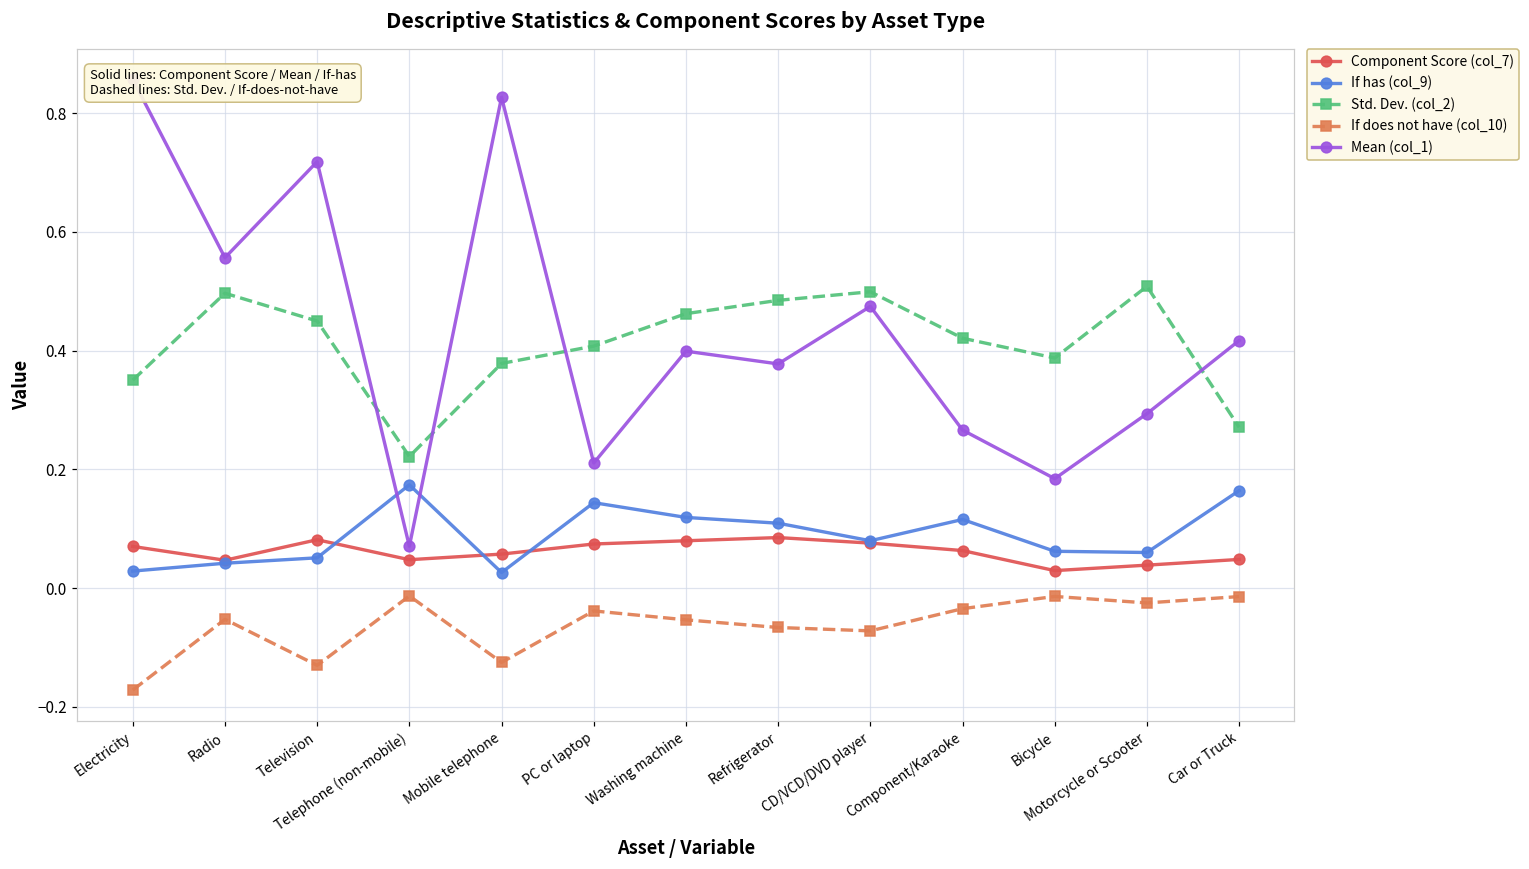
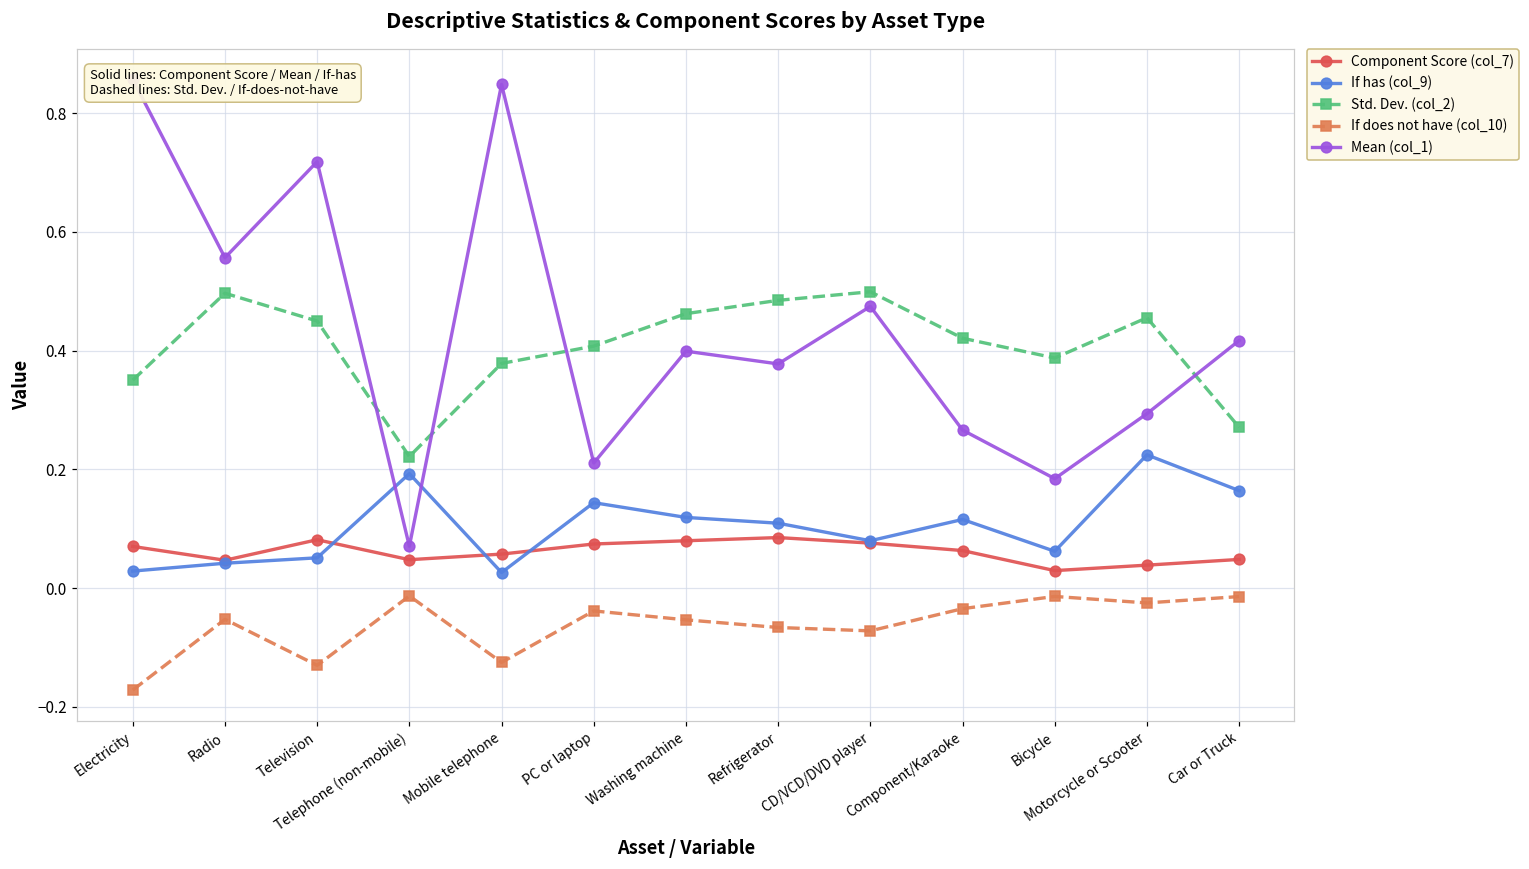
If has (col_9), Telephone (non-mobile): 0.17 -> 0.19
Mean (col_1), Mobile telephone: 0.83 -> 0.85
If has (col_9), Motorcycle or Scooter: 0.06 -> 0.22
Std. Dev. (col_2), Motorcycle or Scooter: 0.51 -> 0.46
